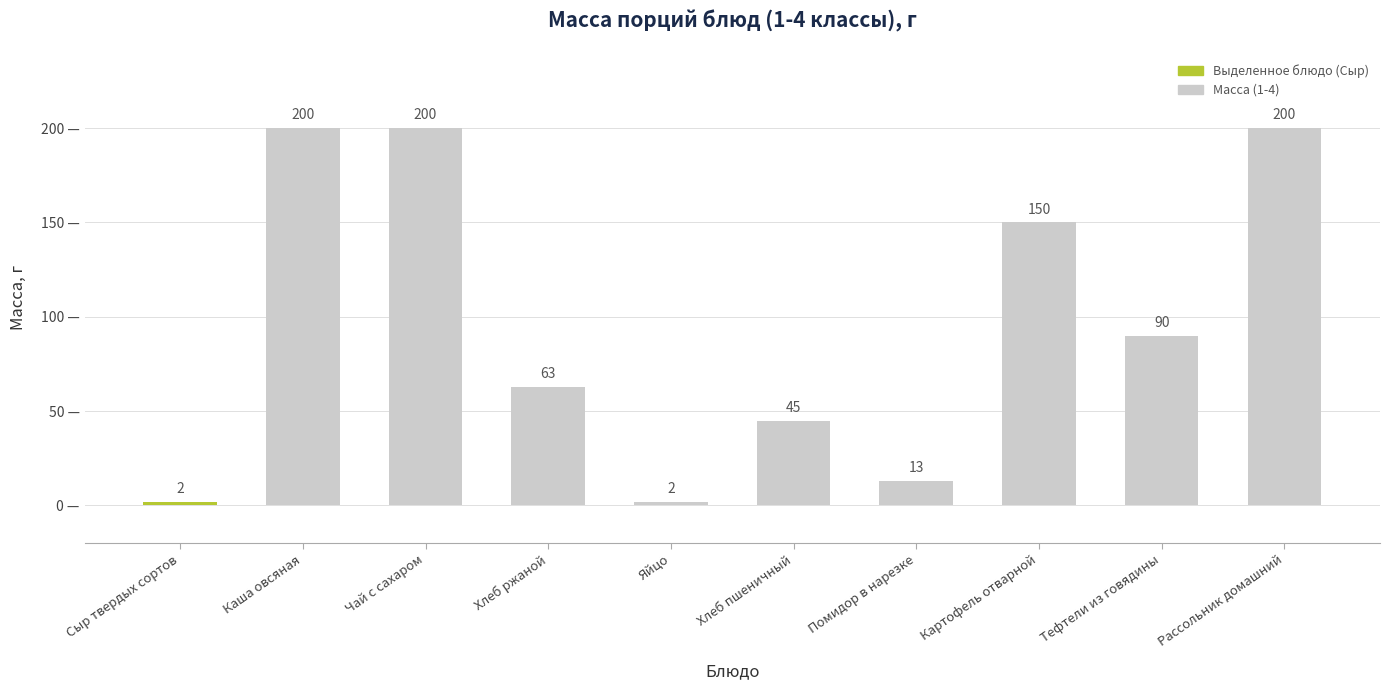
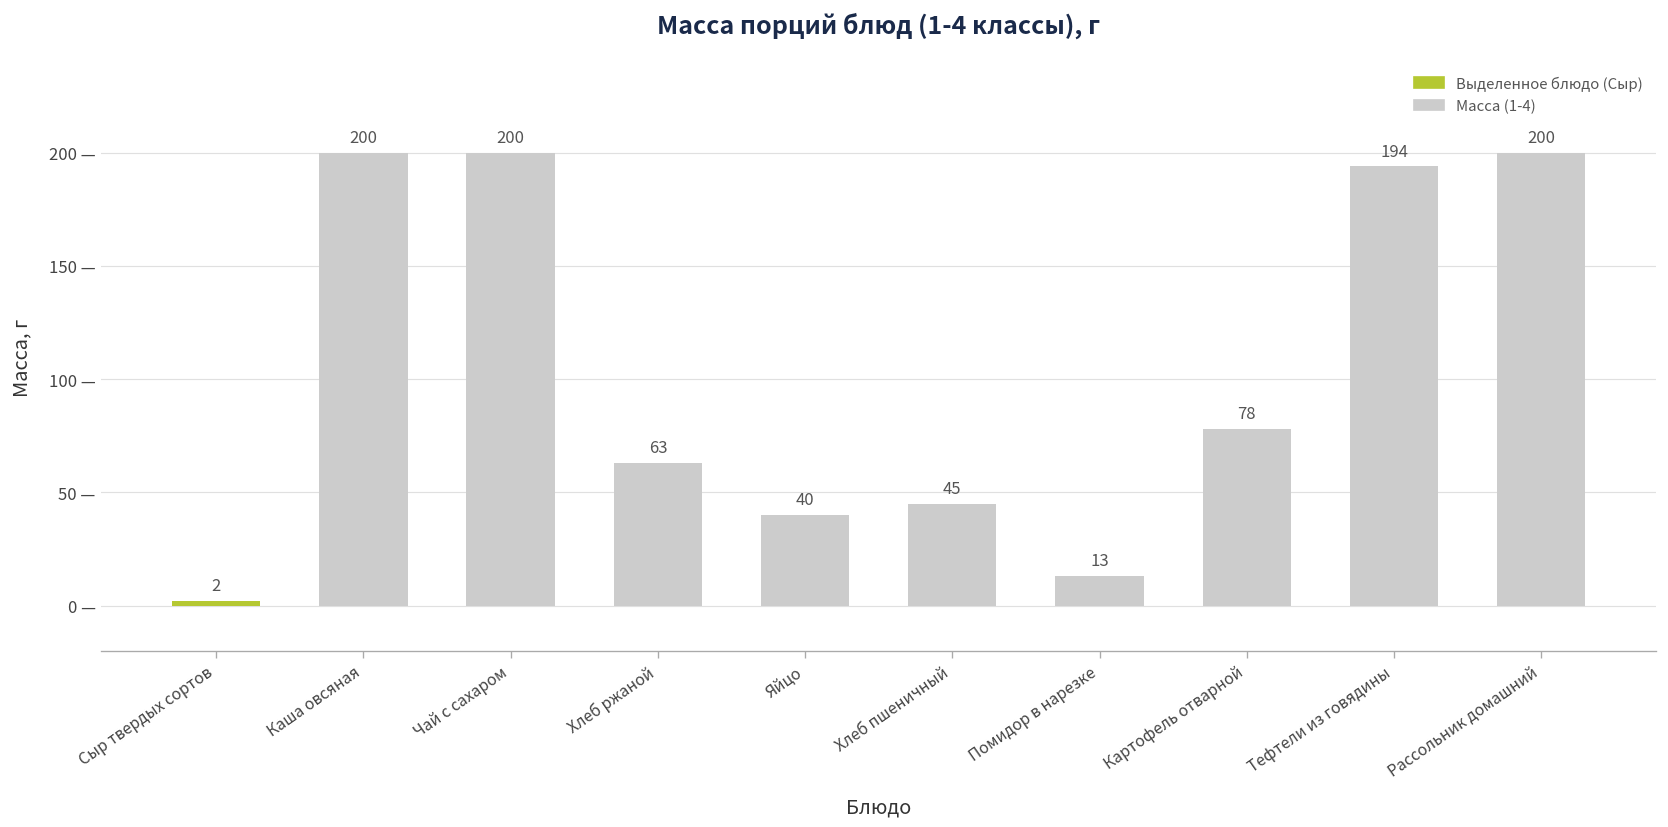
Яйцо: 2 -> 40
Картофель отварной: 150 -> 78
Тефтели из говядины: 90 -> 194
